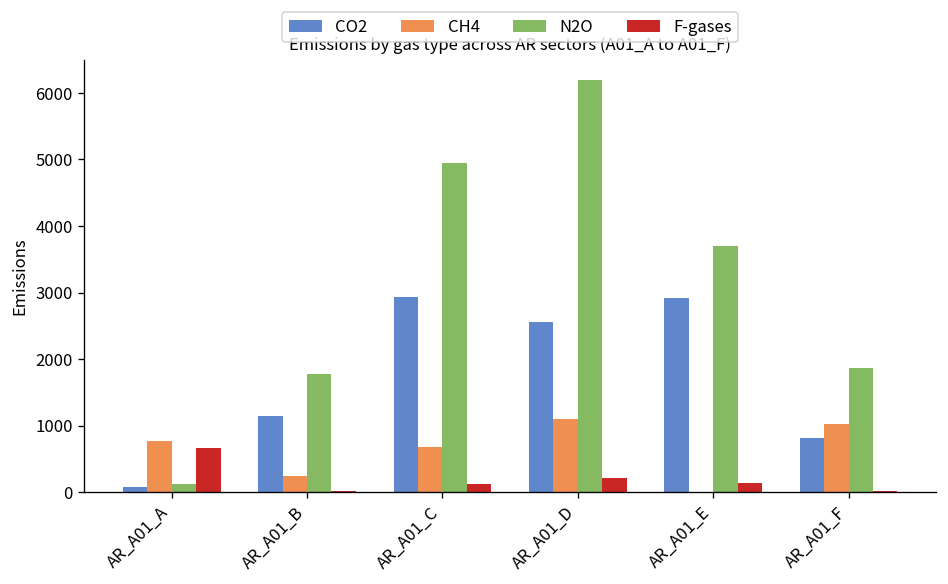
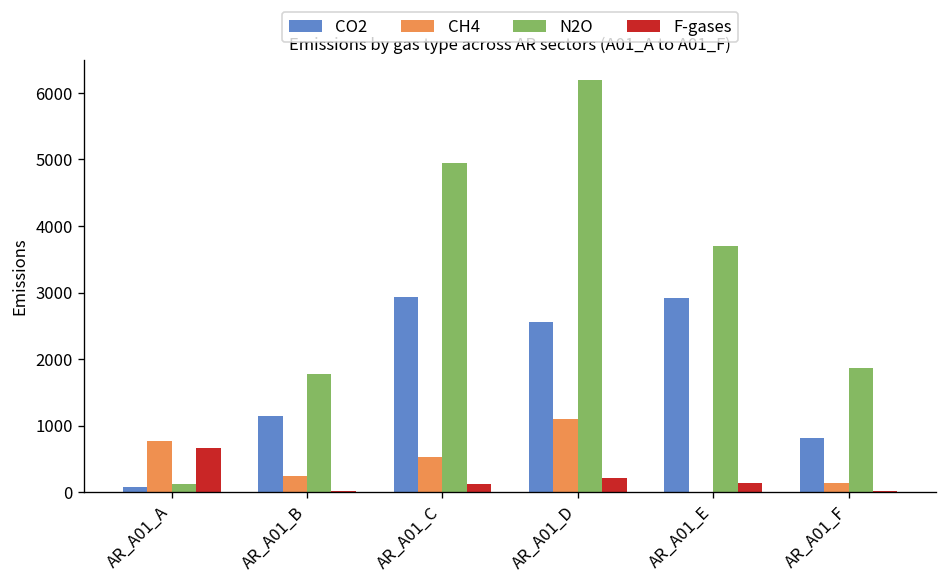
CH4, AR_A01_C: 700 -> 500
CH4, AR_A01_F: 1000 -> 100
